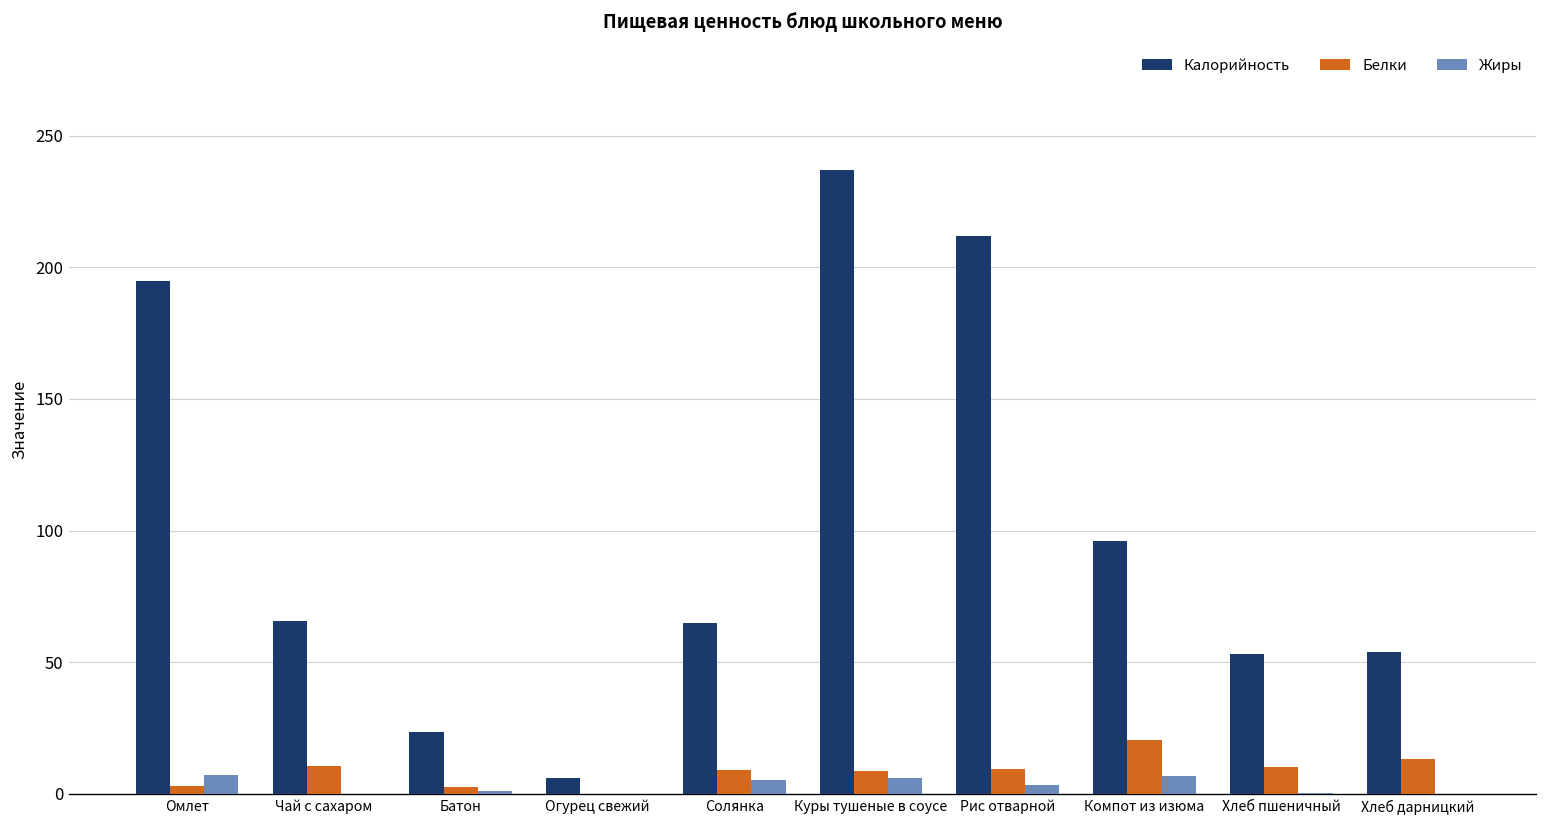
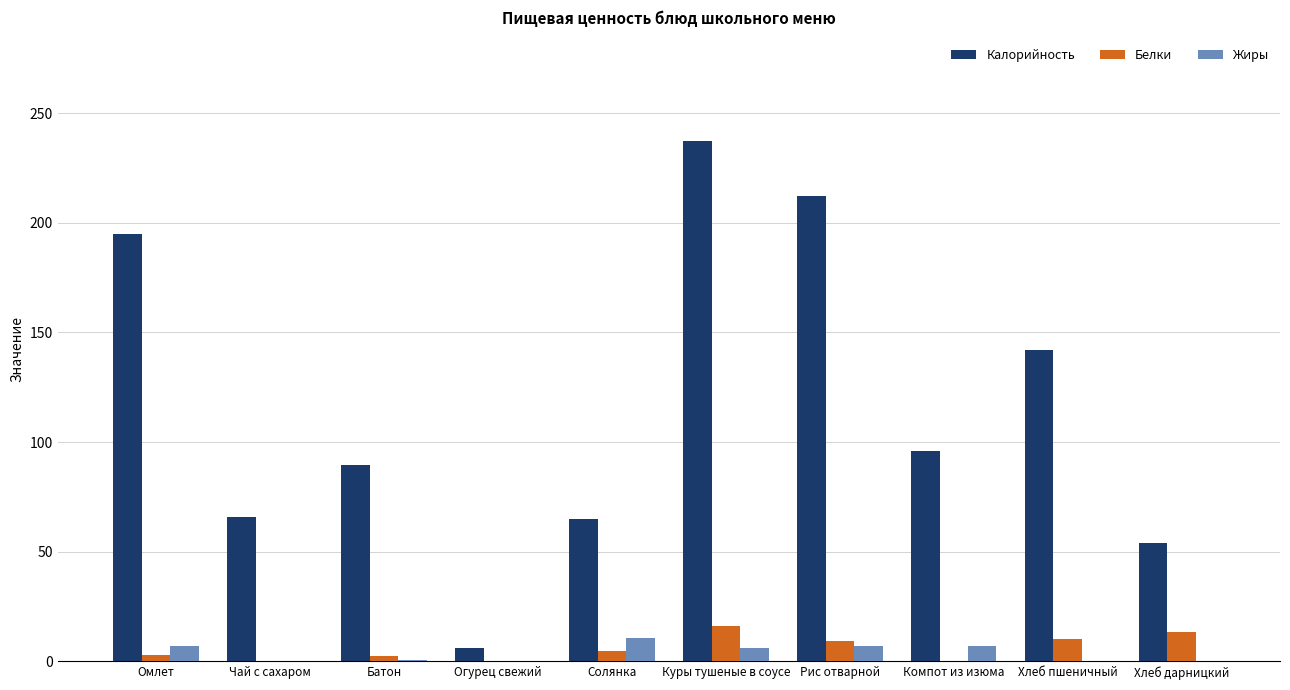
Белки, Чай с сахаром: 11 -> 0
Калорийность, Батон: 24 -> 90
Белки, Солянка: 9 -> 5
Жиры, Солянка: 5 -> 11
Белки, Куры тушеные в соусе: 9 -> 16
Жиры, Рис отварной: 3 -> 7
Белки, Компот из изюма: 20 -> 0
Калорийность, Хлеб пшеничный: 53 -> 142
